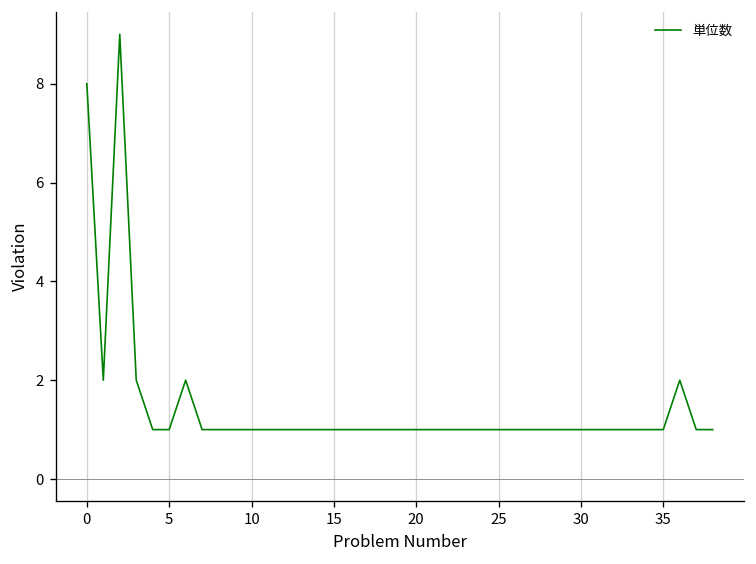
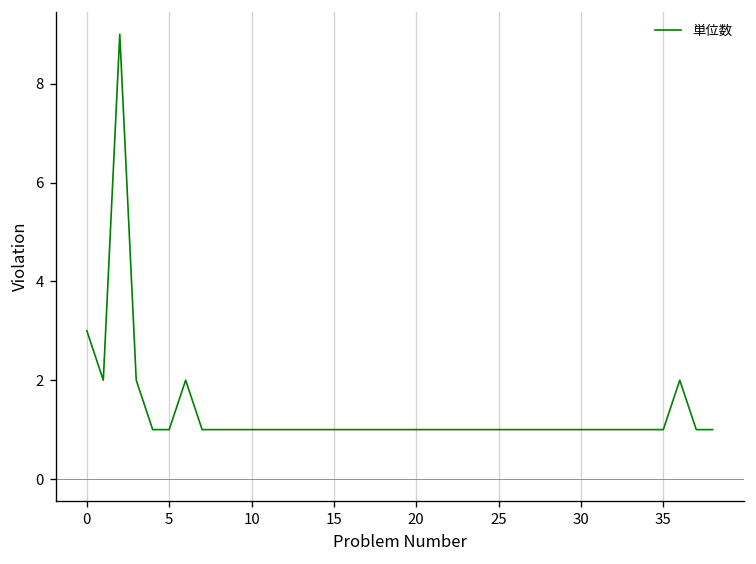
0: 8 -> 3
